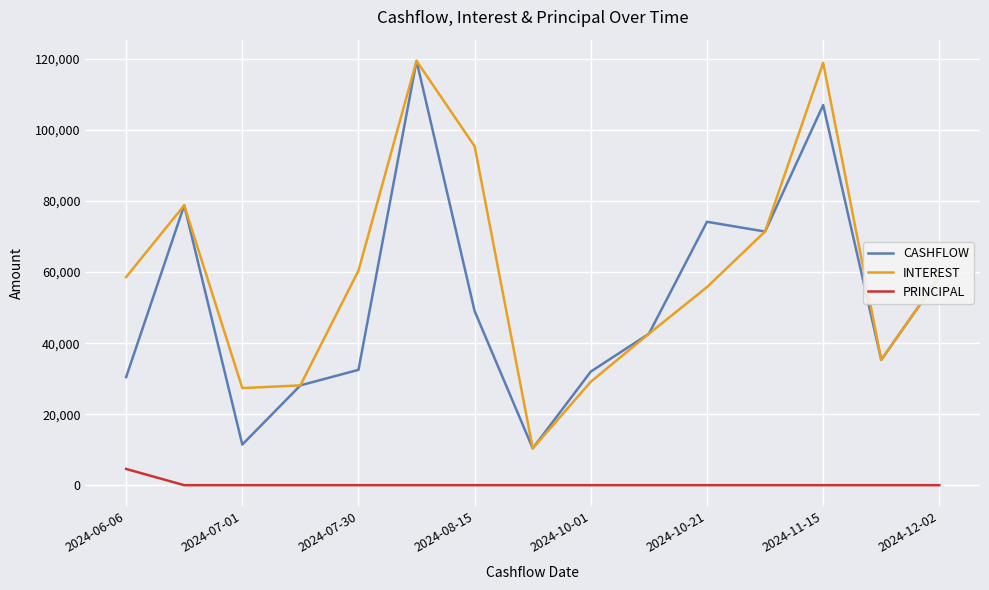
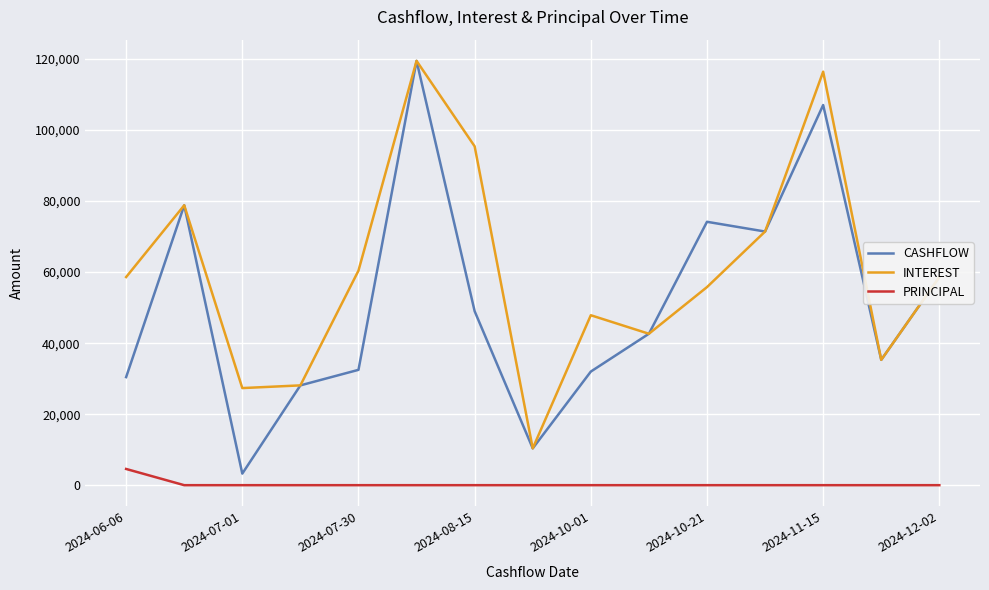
CASHFLOW, 2024-07-01: 11,000 -> 3,000
INTEREST, 2024-10-01: 29,000 -> 48,000
INTEREST, 2024-11-15: 119,000 -> 116,000
